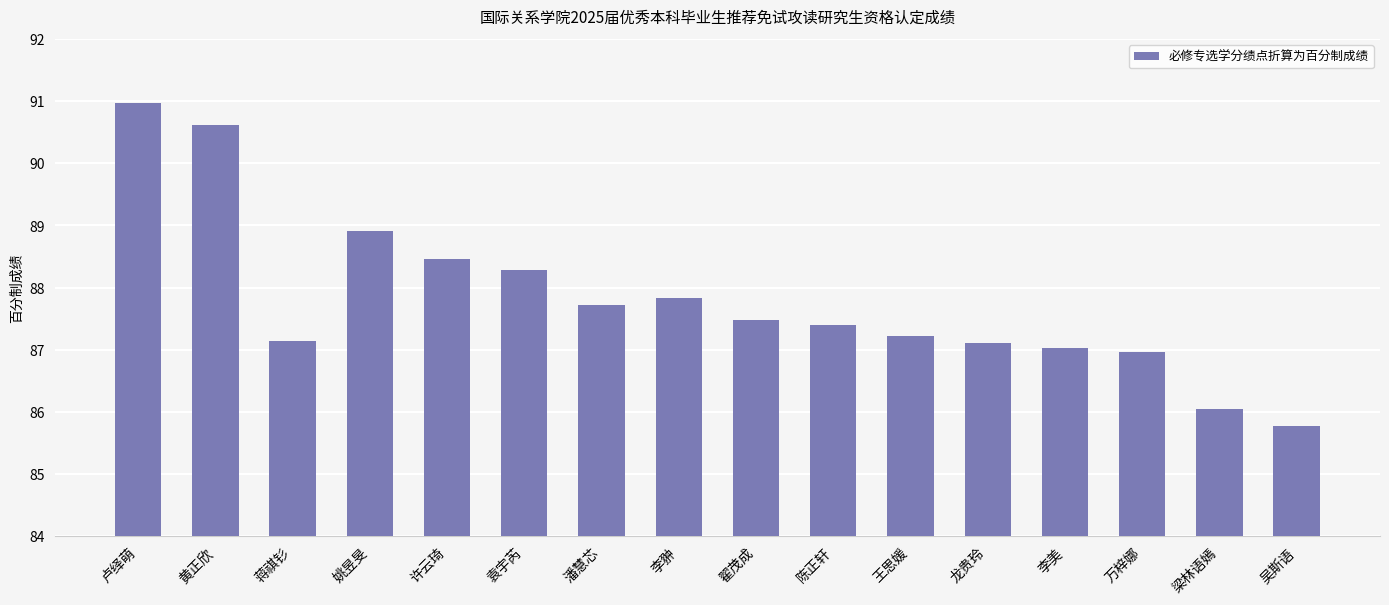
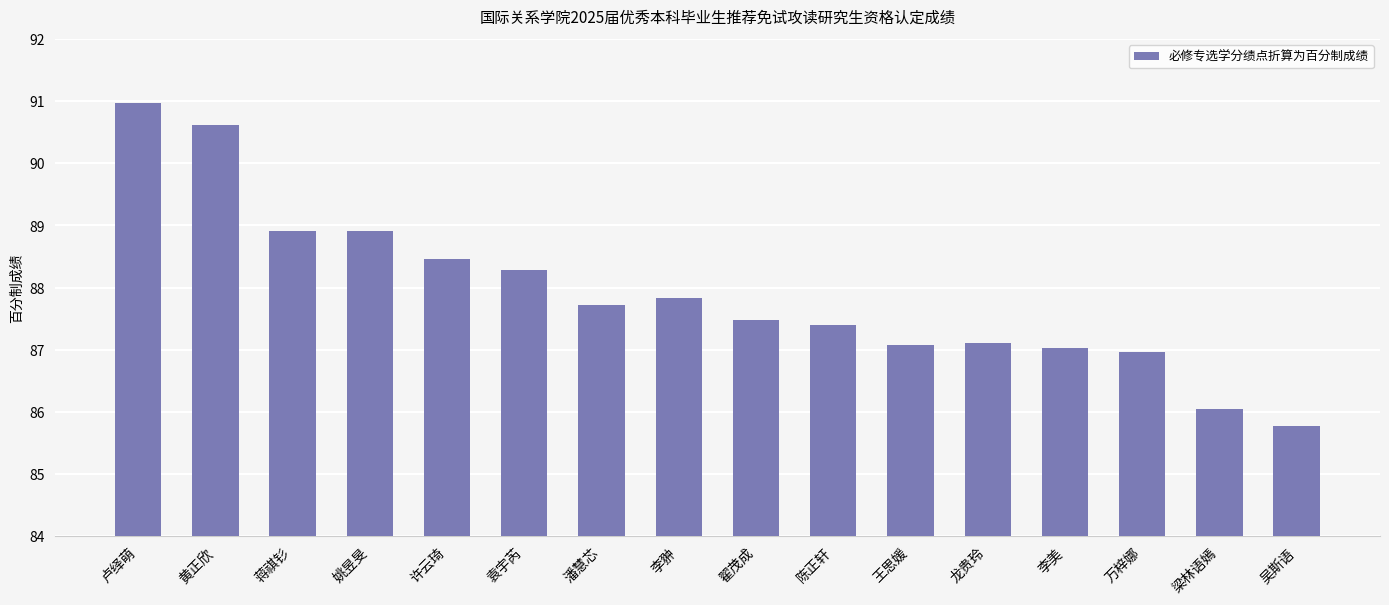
蒋祺钐: 87.1 -> 88.9
王思媛: 87.2 -> 87.1
